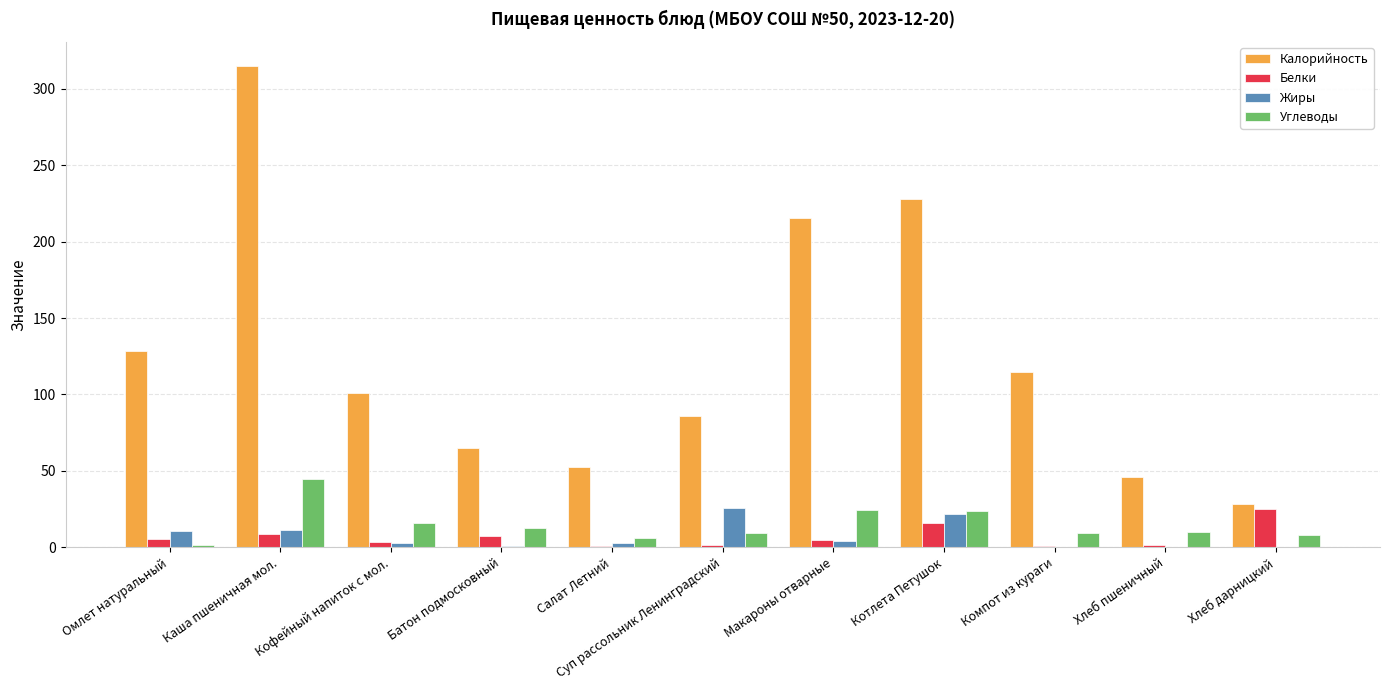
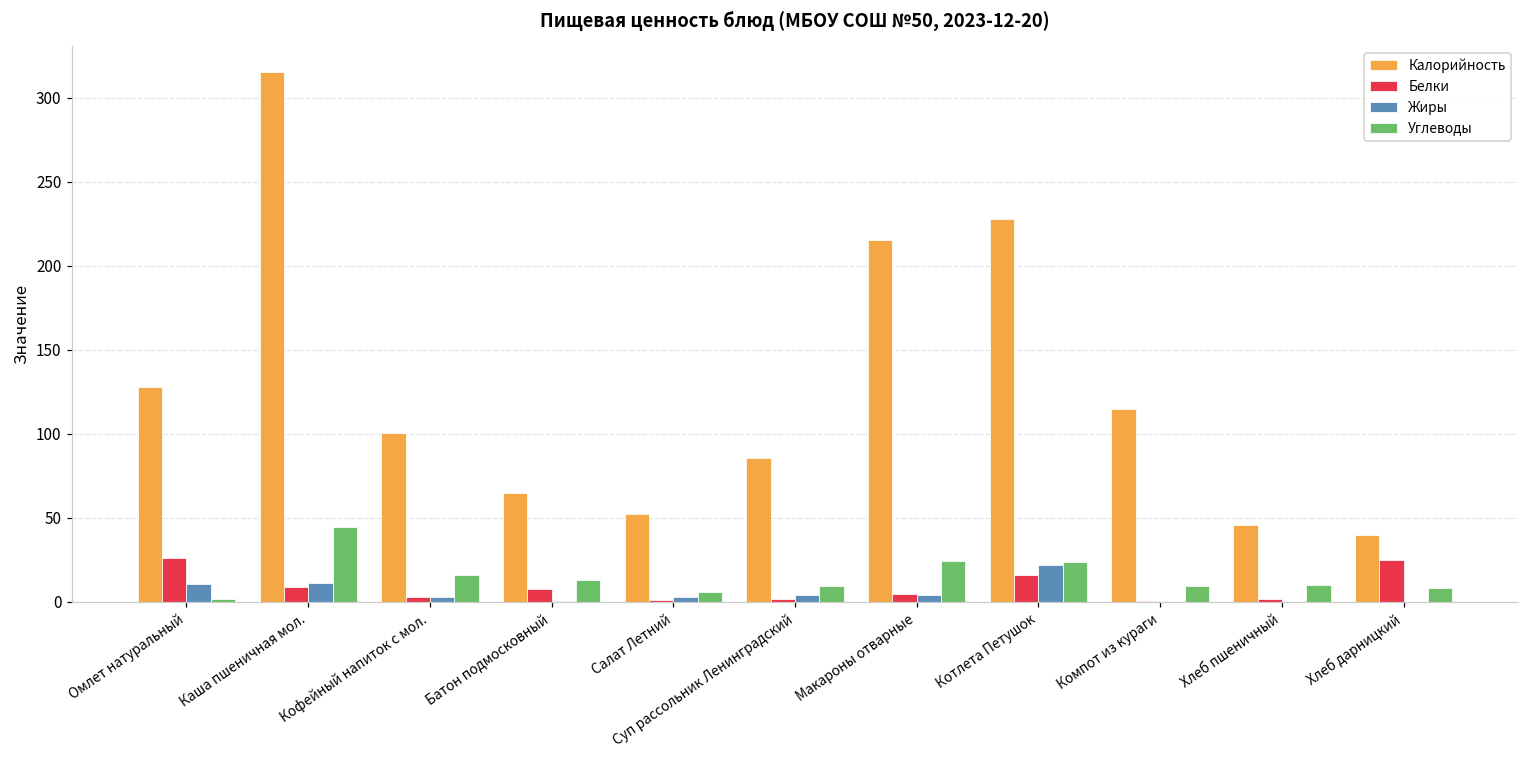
Белки, Омлет натуральный: 6 -> 26
Жиры, Суп рассольник Ленинградский: 26 -> 4
Калорийность, Хлеб дарницкий: 28 -> 40
